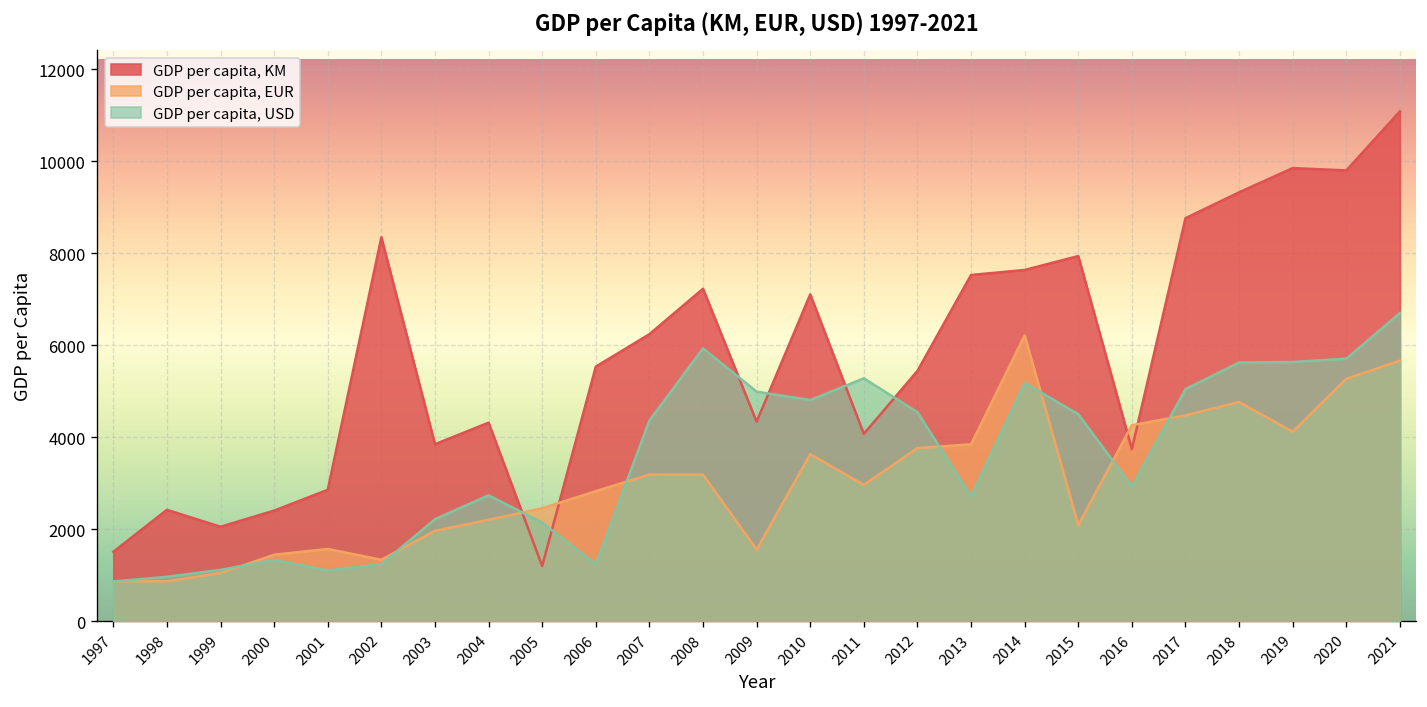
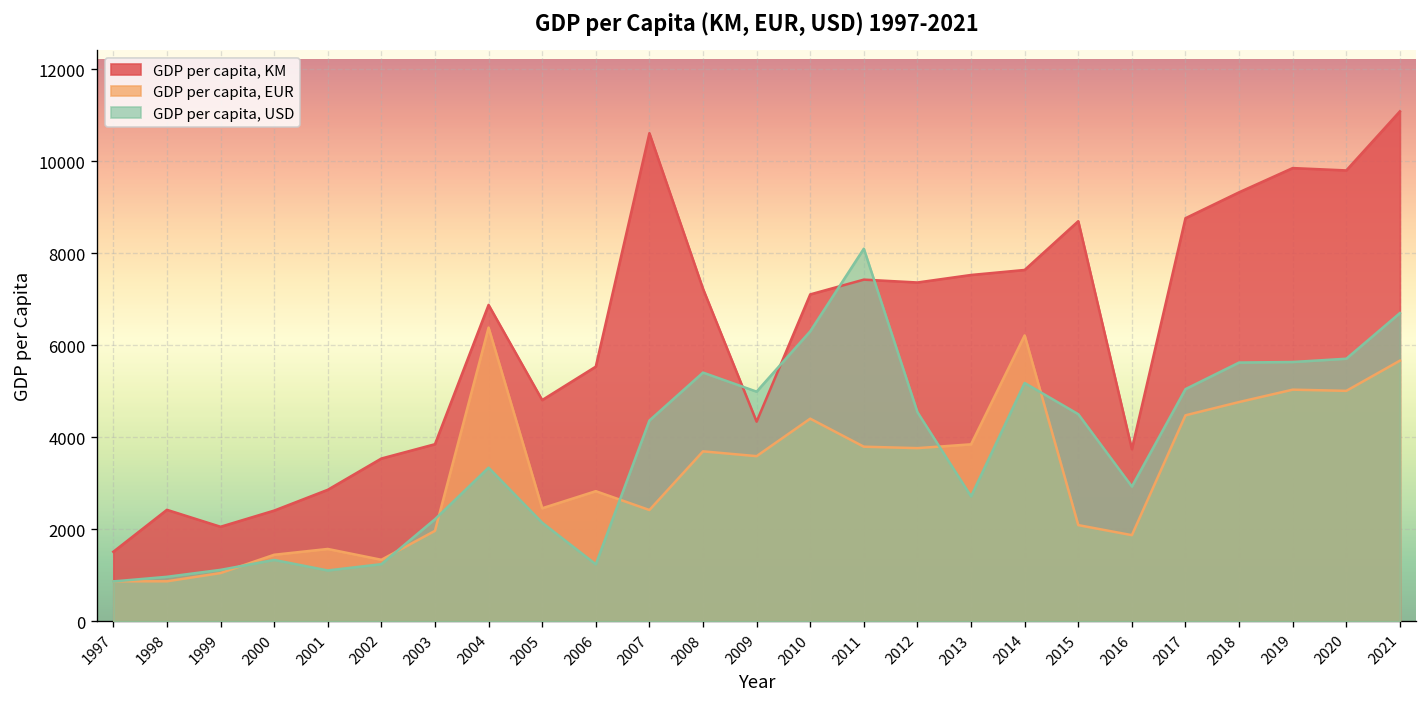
GDP per capita, KM, 2002: 8300 -> 3500
GDP per capita, KM, 2004: 4300 -> 6900
GDP per capita, EUR, 2004: 2200 -> 6400
GDP per capita, USD, 2004: 2700 -> 3300
GDP per capita, KM, 2005: 1200 -> 4800
GDP per capita, KM, 2007: 6200 -> 10600
GDP per capita, EUR, 2007: 3200 -> 2400
GDP per capita, EUR, 2008: 3200 -> 3700
GDP per capita, USD, 2008: 5900 -> 5400
GDP per capita, EUR, 2009: 1600 -> 3600
GDP per capita, EUR, 2010: 3600 -> 4400
GDP per capita, USD, 2010: 4800 -> 6300
GDP per capita, KM, 2011: 4100 -> 7400
GDP per capita, EUR, 2011: 3000 -> 3800
GDP per capita, USD, 2011: 5300 -> 8100
GDP per capita, KM, 2012: 5400 -> 7400
GDP per capita, KM, 2015: 7900 -> 8700
GDP per capita, EUR, 2016: 4300 -> 1900
GDP per capita, EUR, 2019: 4100 -> 5000
GDP per capita, EUR, 2020: 5300 -> 5000
